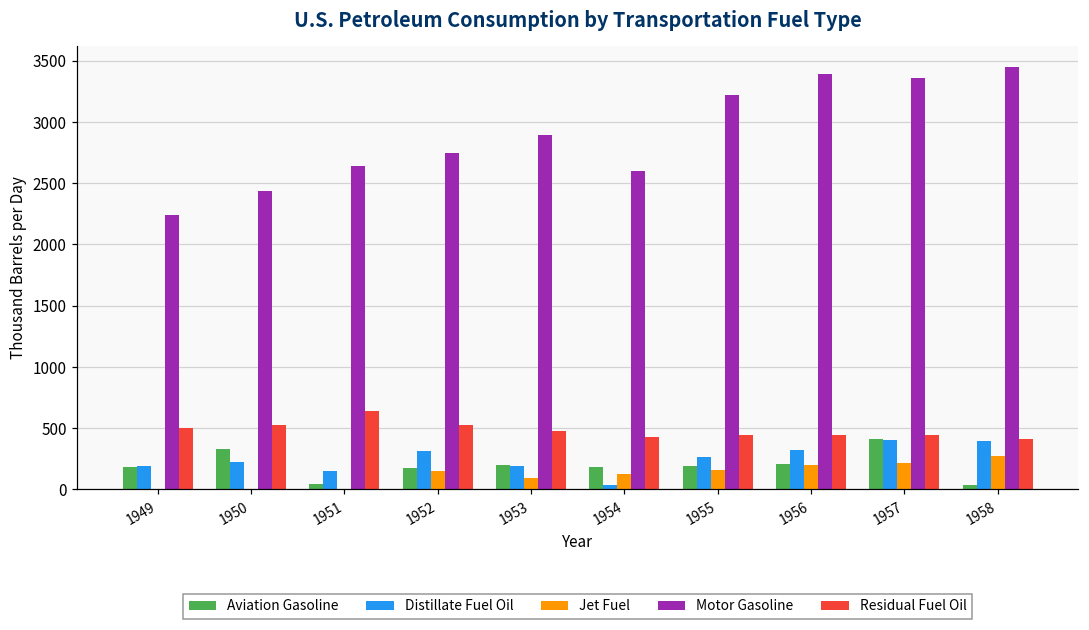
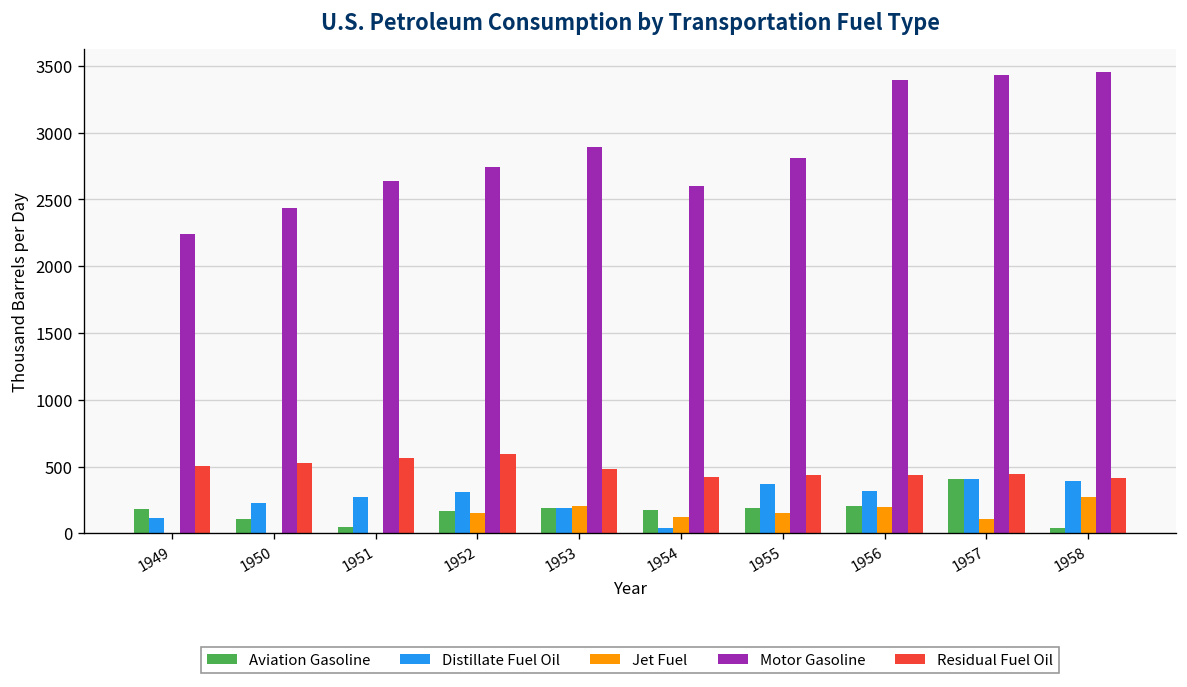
Distillate Fuel Oil, 1949: 190 -> 120
Aviation Gasoline, 1950: 330 -> 110
Distillate Fuel Oil, 1951: 150 -> 270
Residual Fuel Oil, 1951: 640 -> 560
Residual Fuel Oil, 1952: 520 -> 590
Jet Fuel, 1953: 90 -> 210
Distillate Fuel Oil, 1955: 270 -> 370
Motor Gasoline, 1955: 3220 -> 2810
Jet Fuel, 1957: 220 -> 110
Motor Gasoline, 1957: 3360 -> 3430
